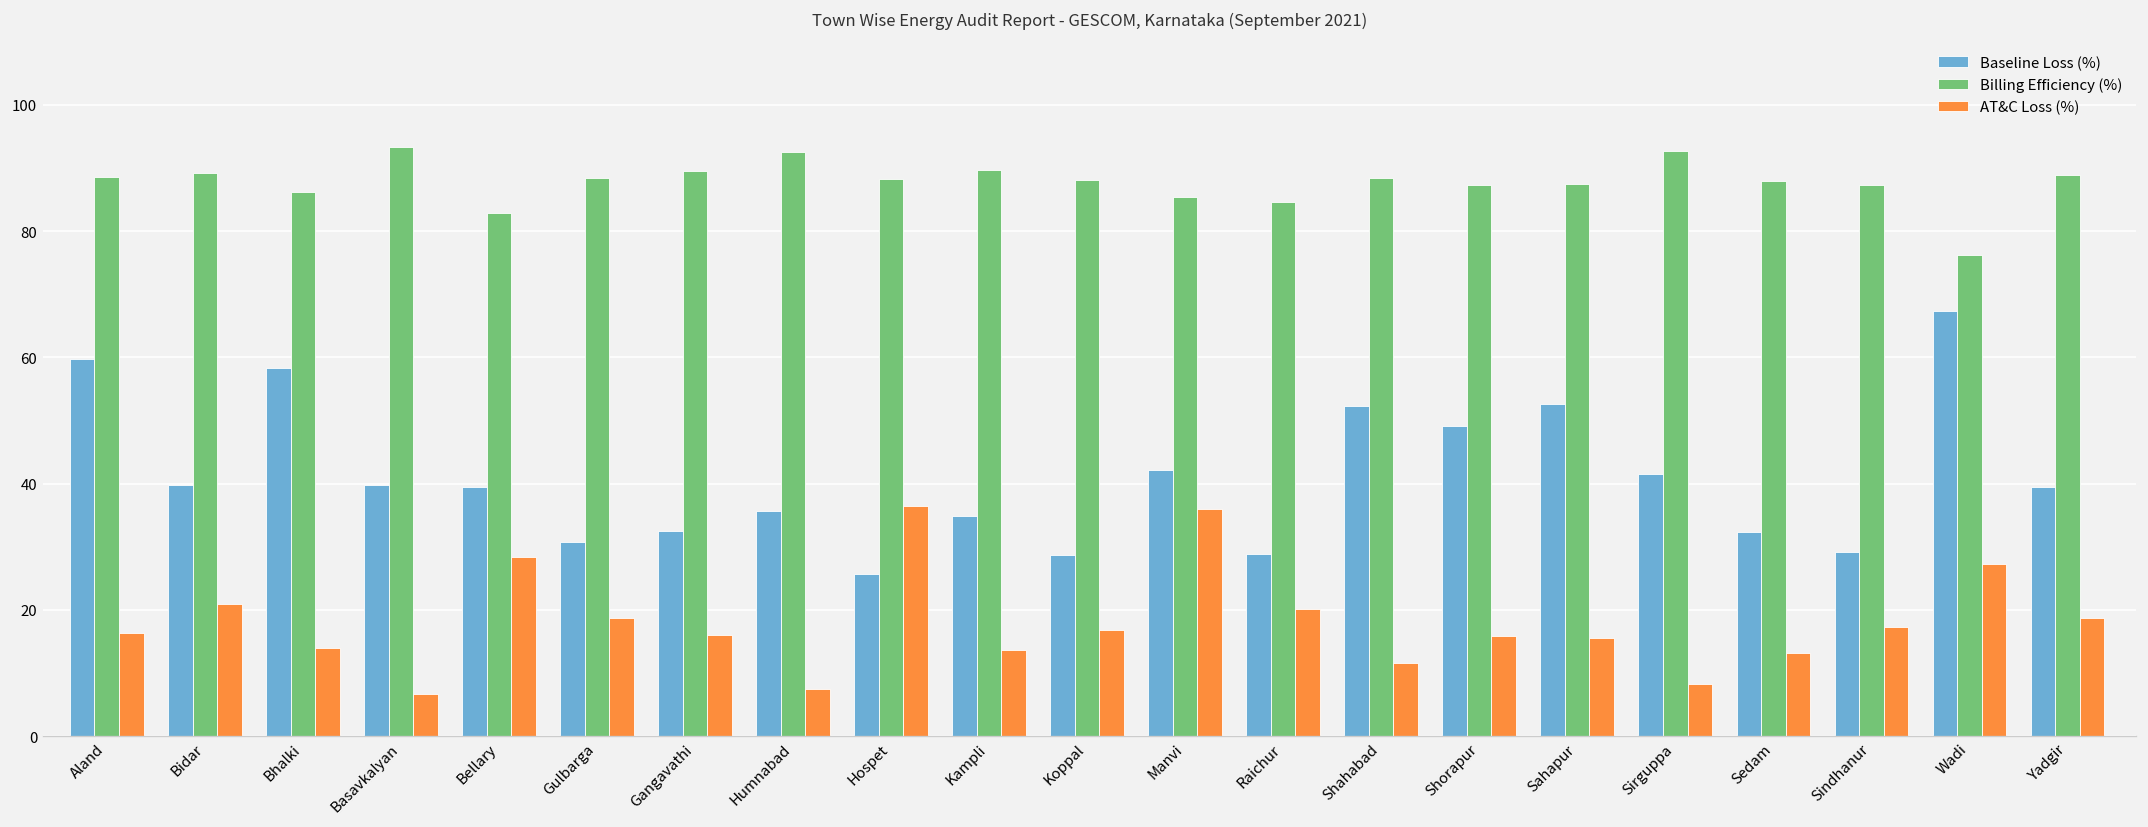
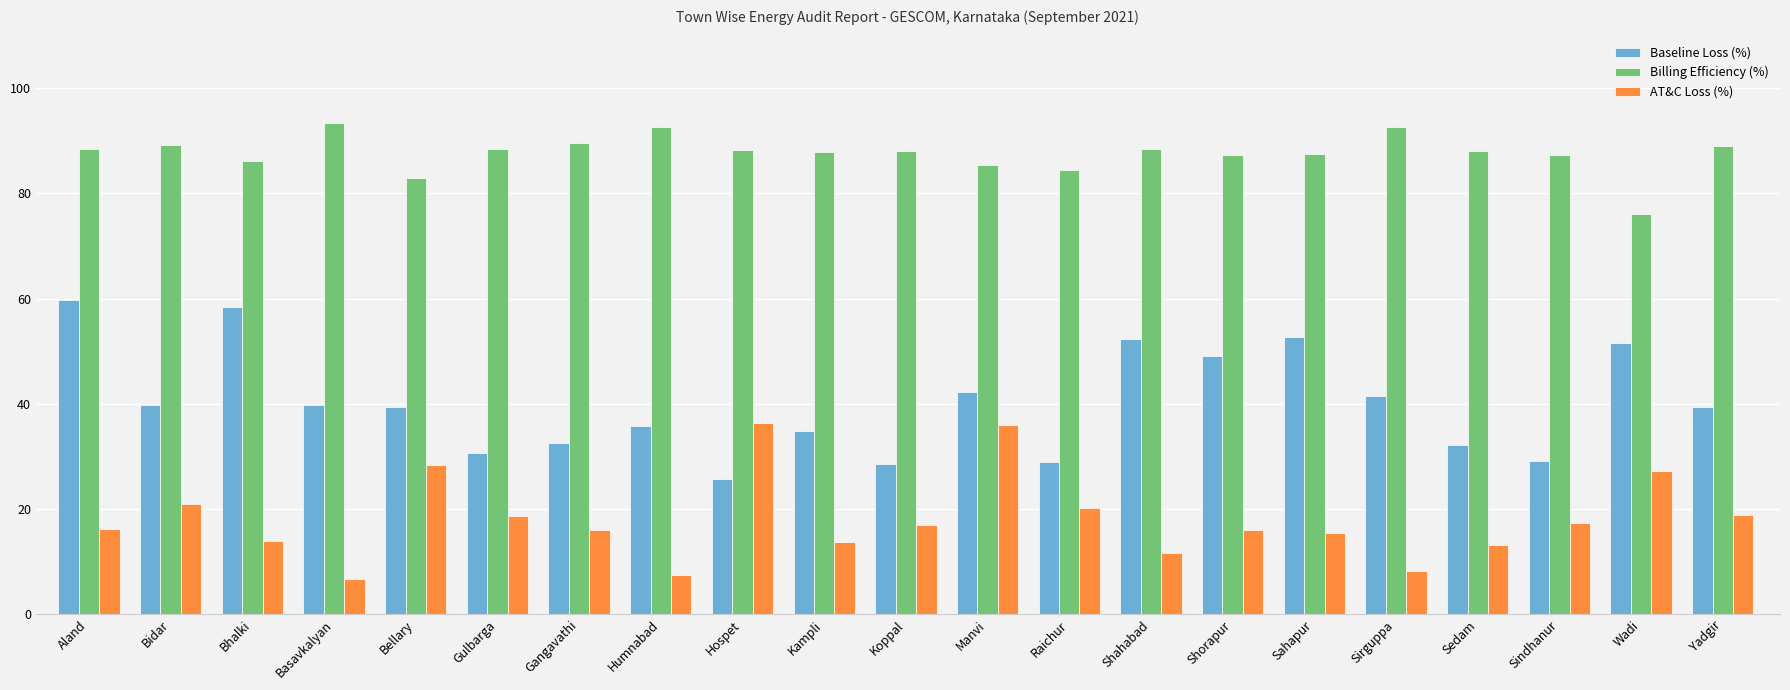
Billing Efficiency (%), Kampli: 90 -> 88
Baseline Loss (%), Wadi: 67 -> 52
